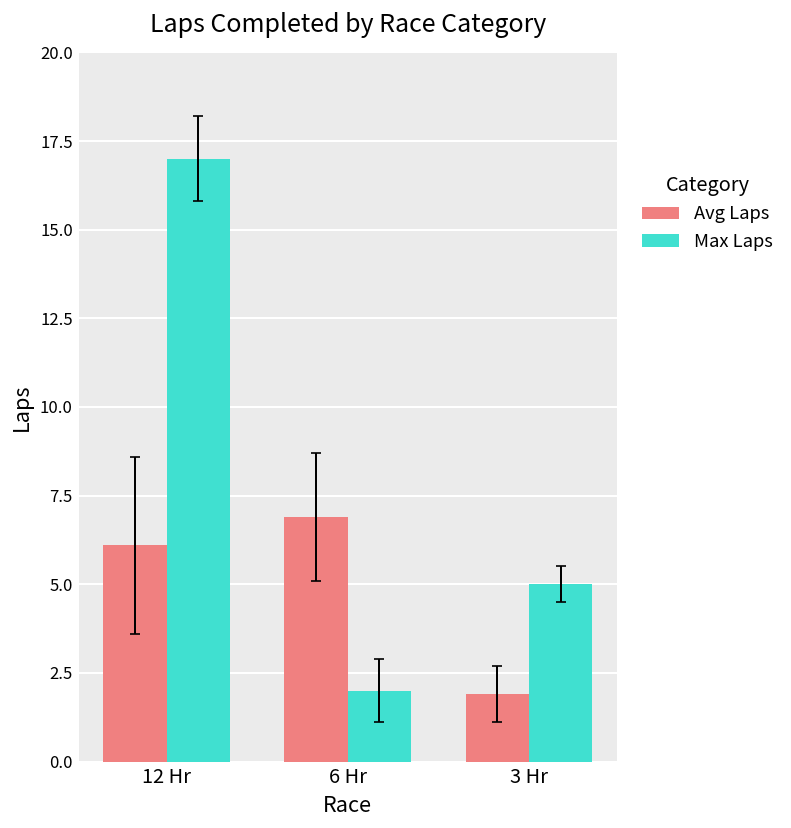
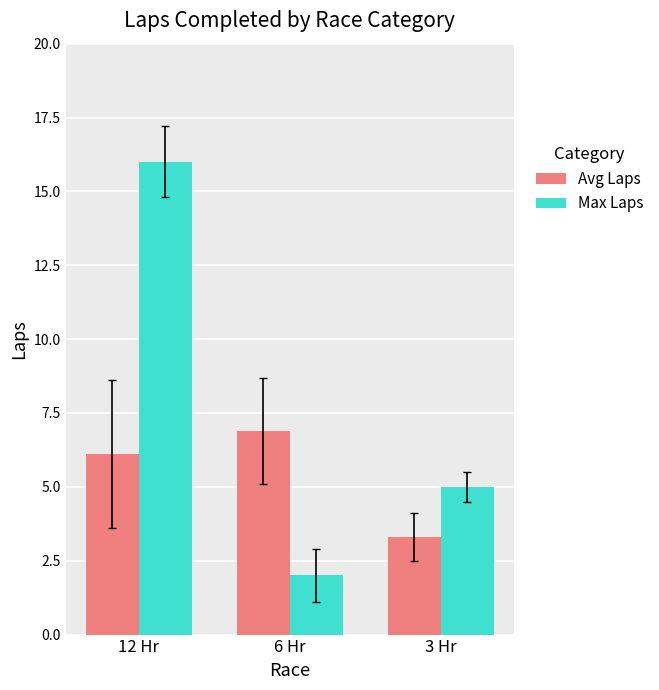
Max Laps, 12 Hr: 17 -> 16
Avg Laps, 3 Hr: 1.9 -> 3.3
